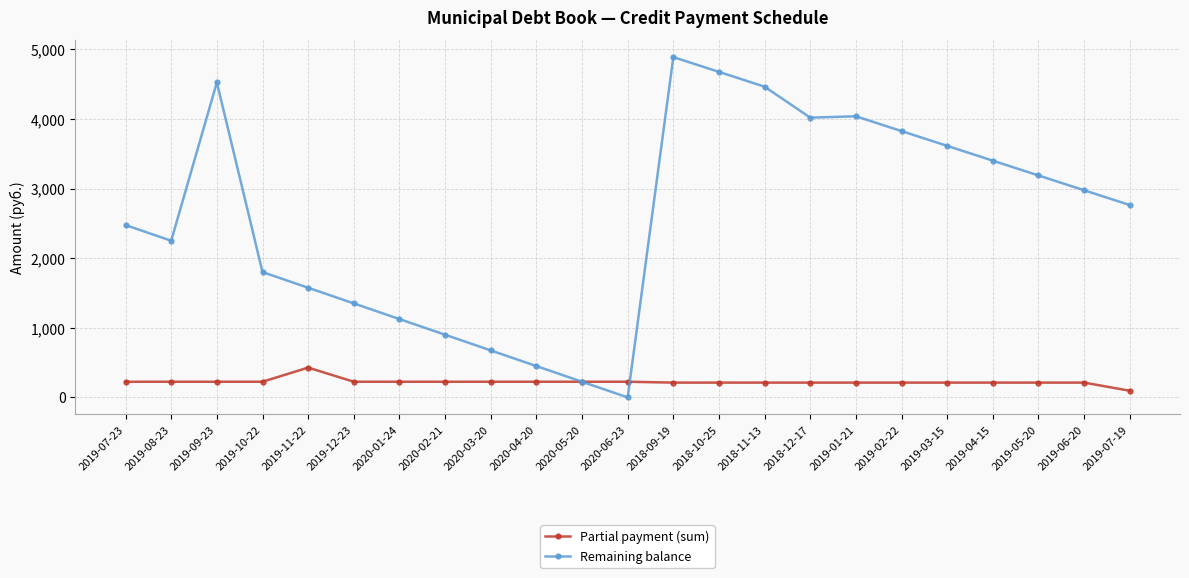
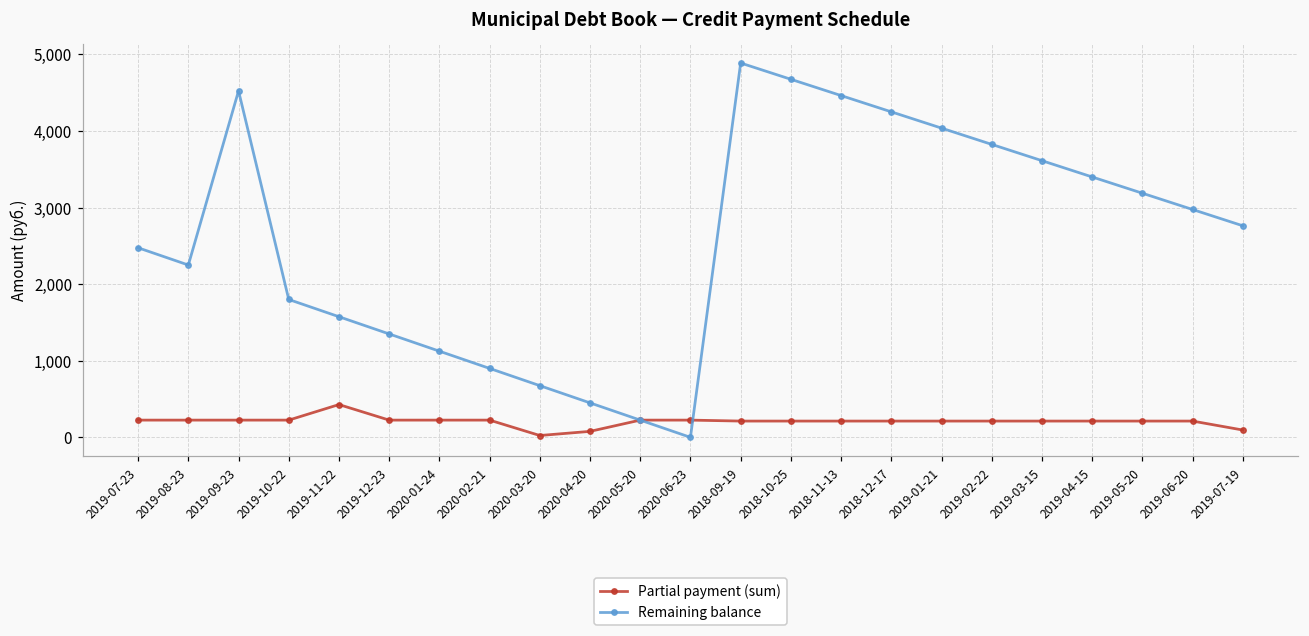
Partial payment (sum), 2020-03-20: 200 -> 0
Partial payment (sum), 2020-04-20: 200 -> 100
Remaining balance, 2018-12-17: 4,000 -> 4,300
